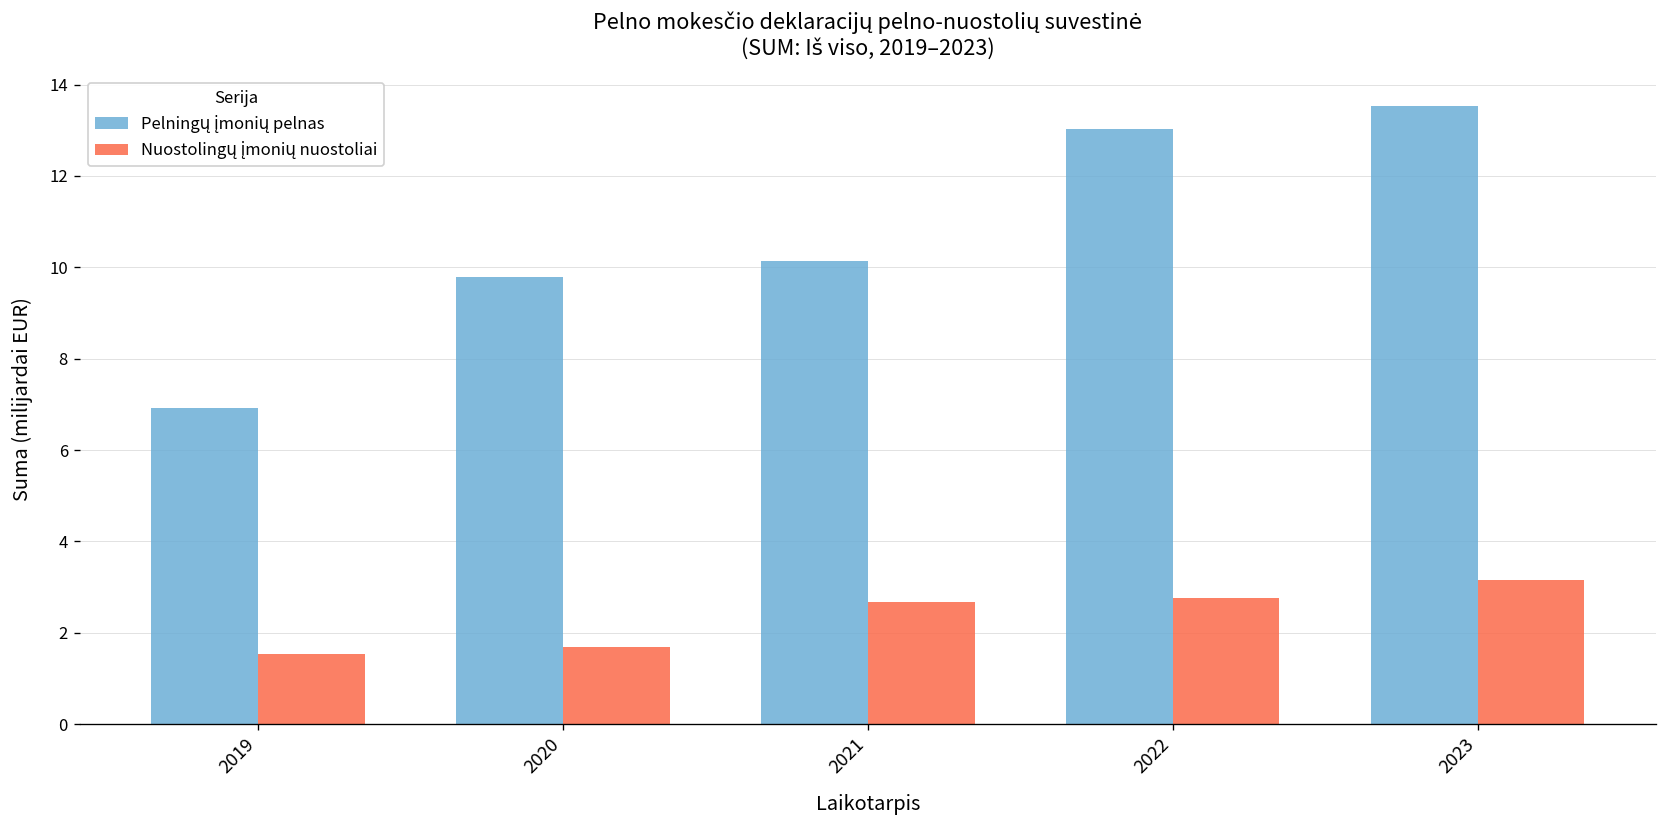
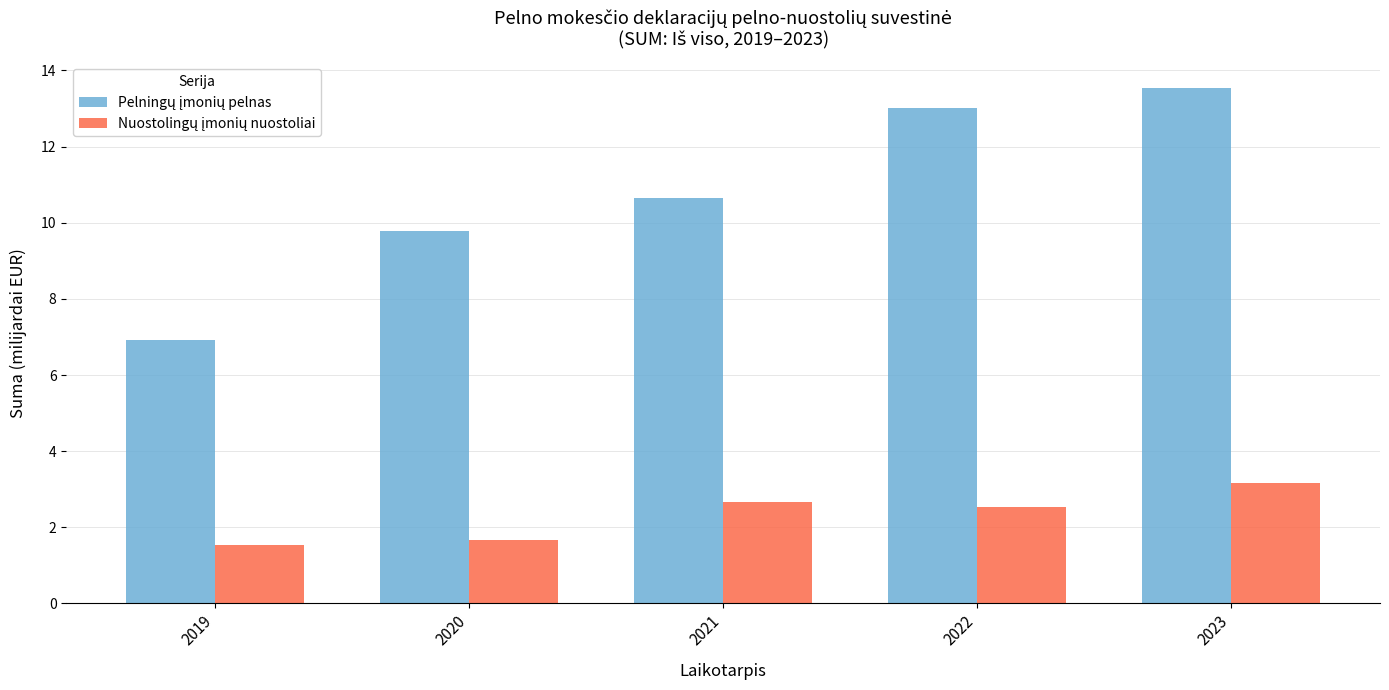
Pelningų įmonių pelnas, 2021: 10.1 -> 10.6
Nuostolingų įmonių nuostoliai, 2022: 2.8 -> 2.5
